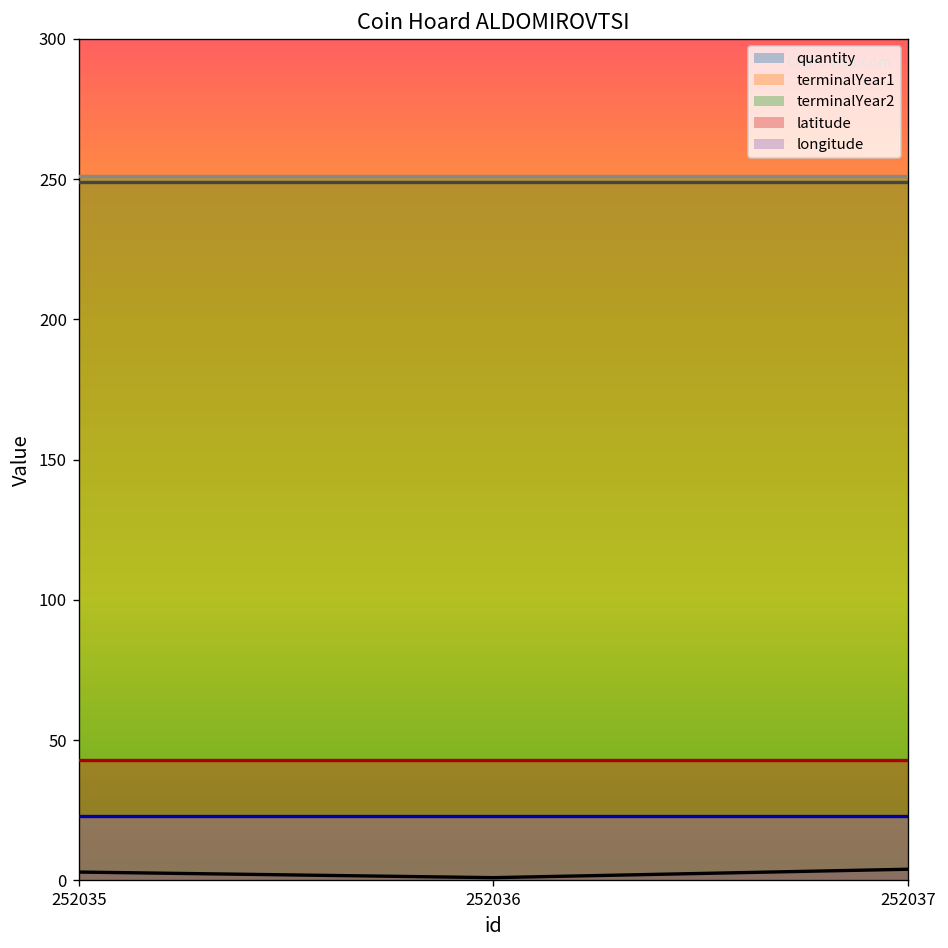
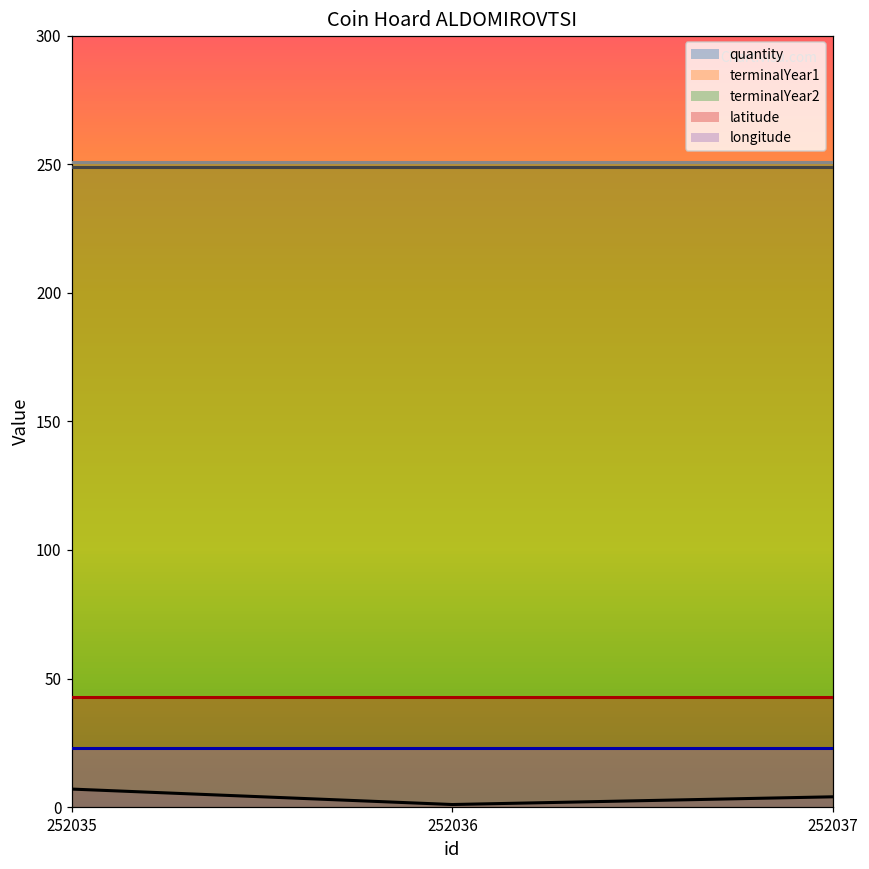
quantity, 252035: 3 -> 7
